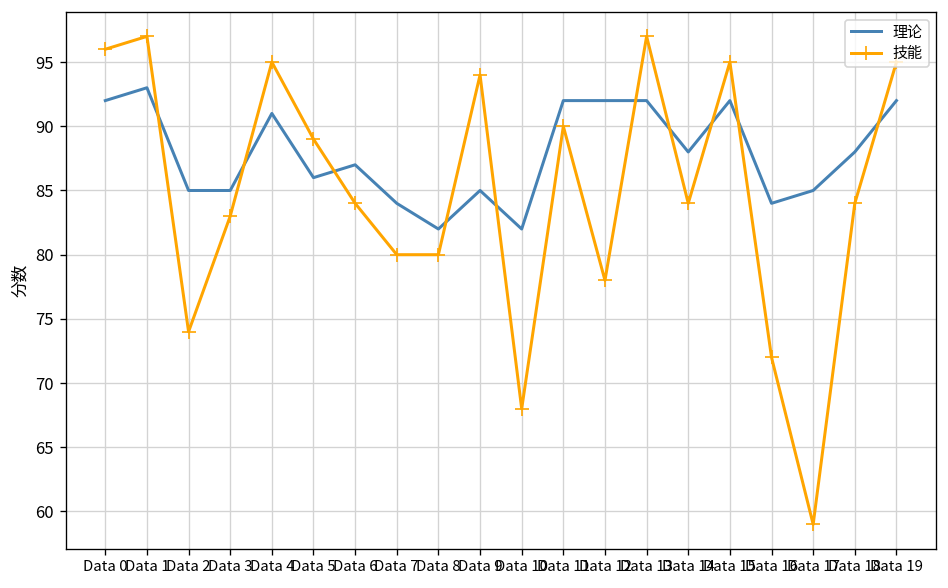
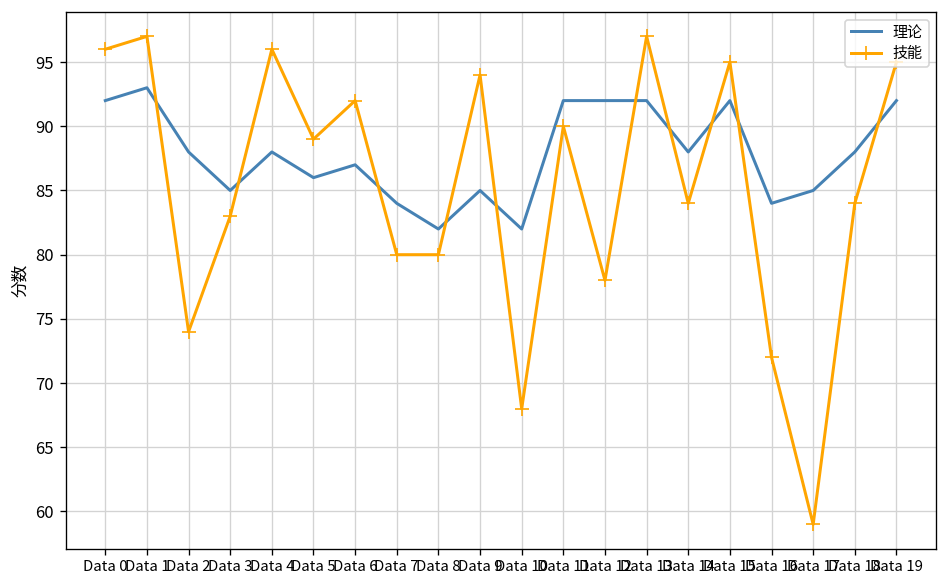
理论, Data 2: 85 -> 88
理论, Data 4: 91 -> 88
技能, Data 4: 95 -> 96
技能, Data 6: 84 -> 92
